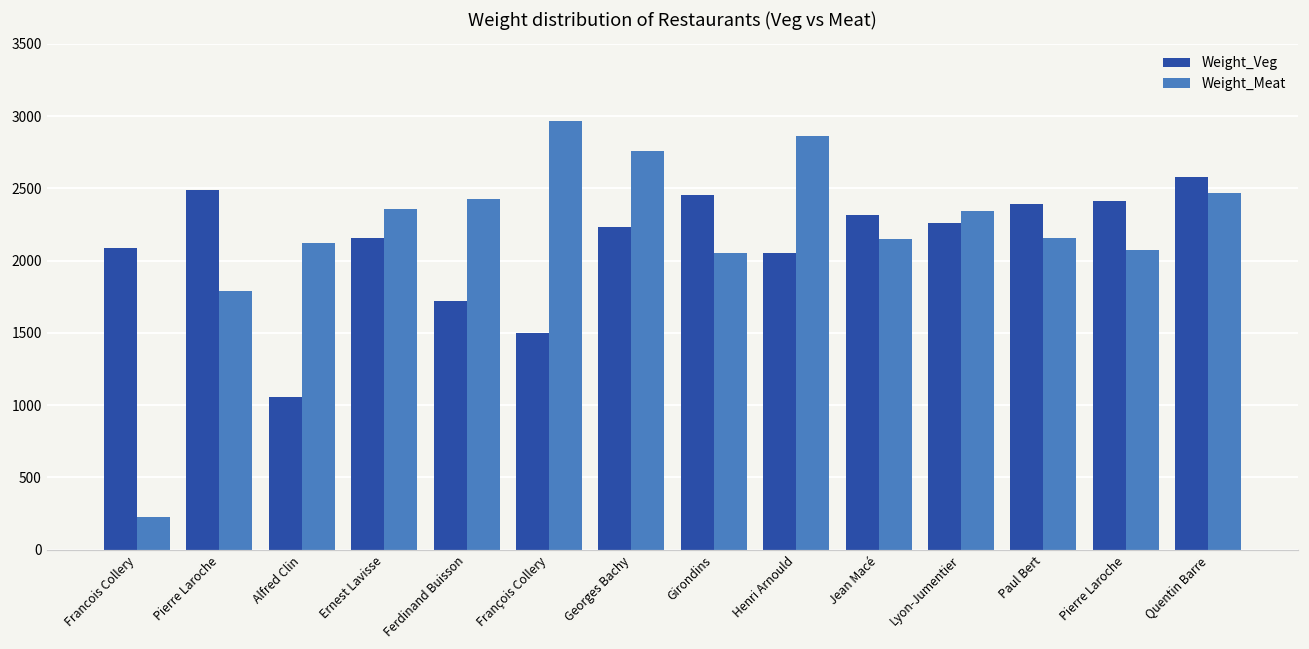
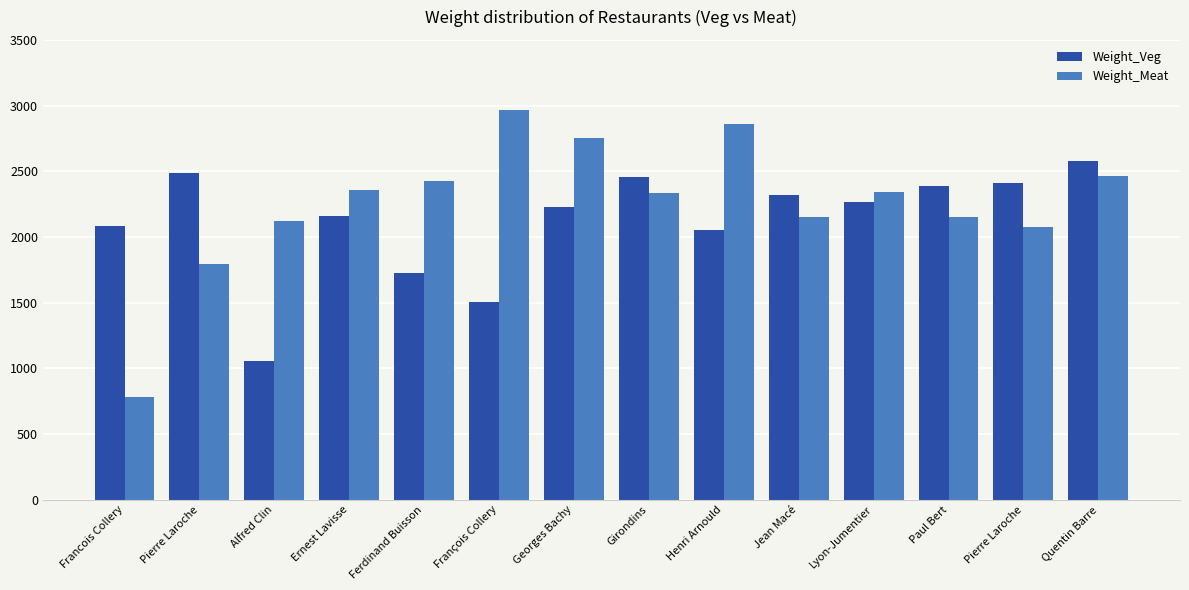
Weight_Meat, Francois Collery: 230 -> 780
Weight_Meat, Girondins: 2050 -> 2330
